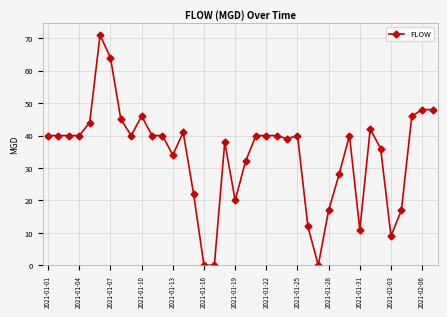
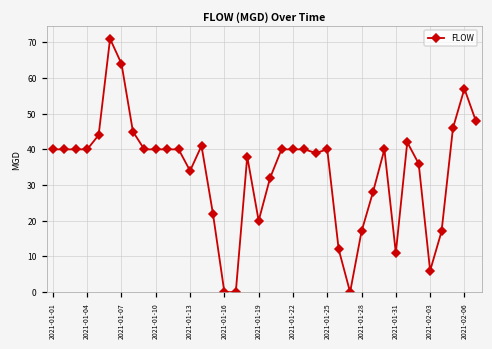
2021-01-10: 46 -> 40
2021-02-03: 9 -> 6
2021-02-06: 48 -> 57
